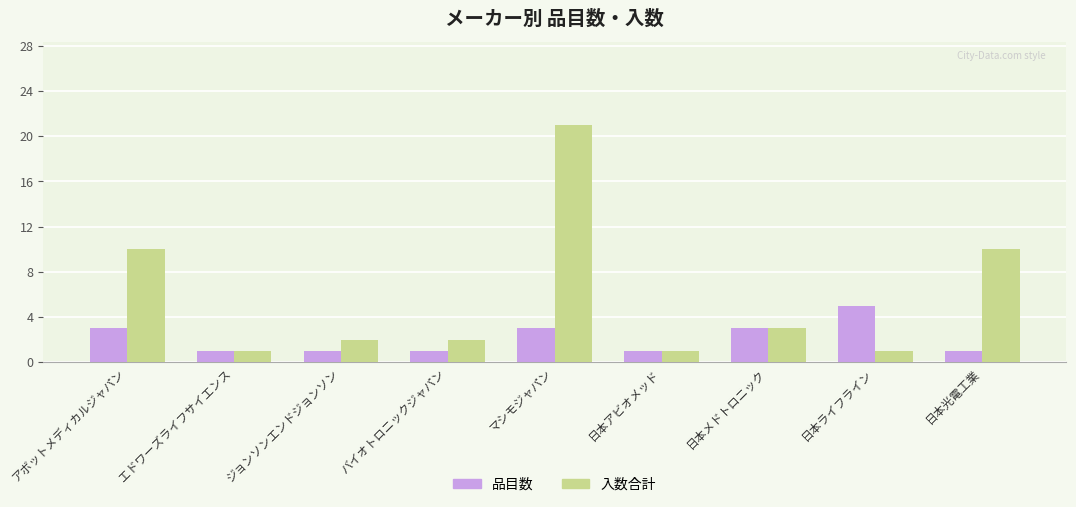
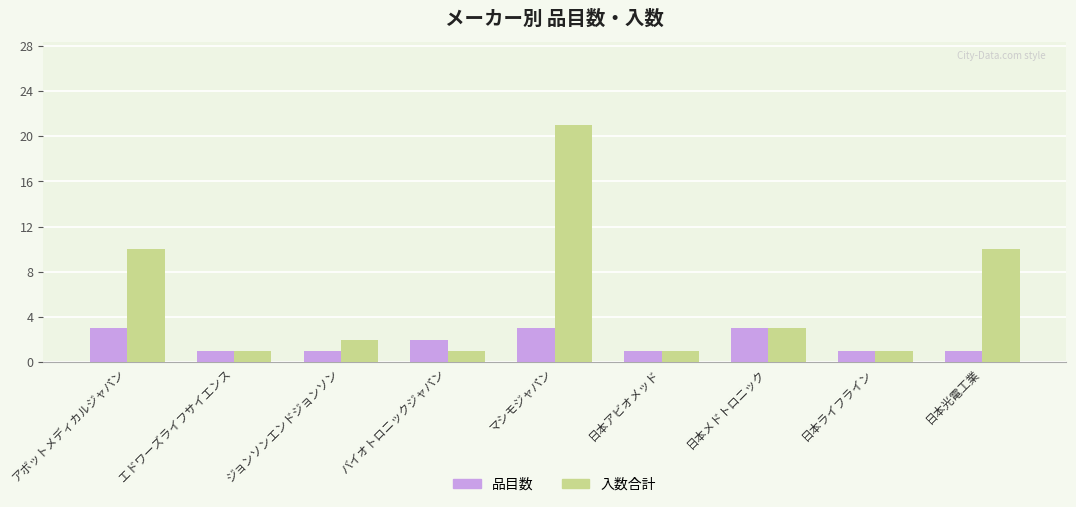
品目数, バイオトロニックジャパン: 1 -> 2
入数合計, バイオトロニックジャパン: 2 -> 1
品目数, 日本ライフライン: 5 -> 1
